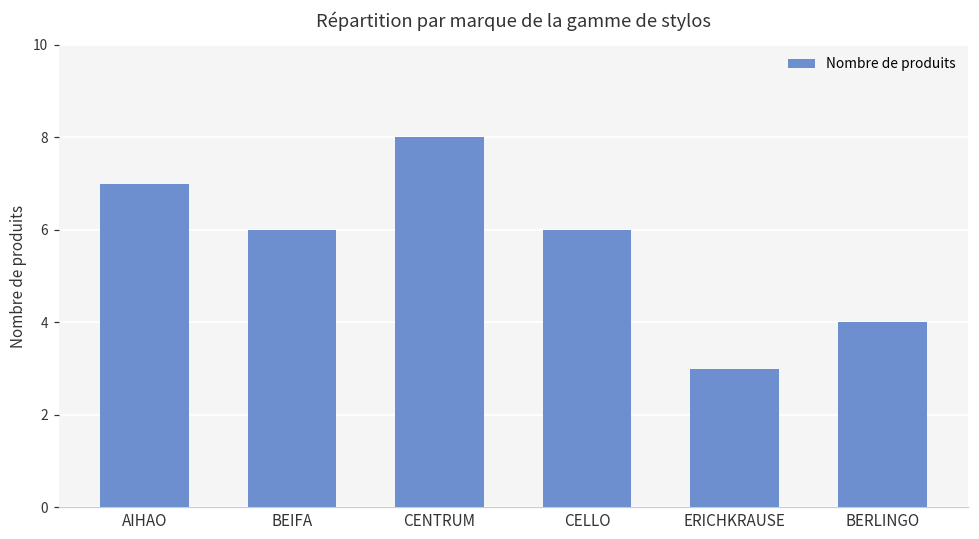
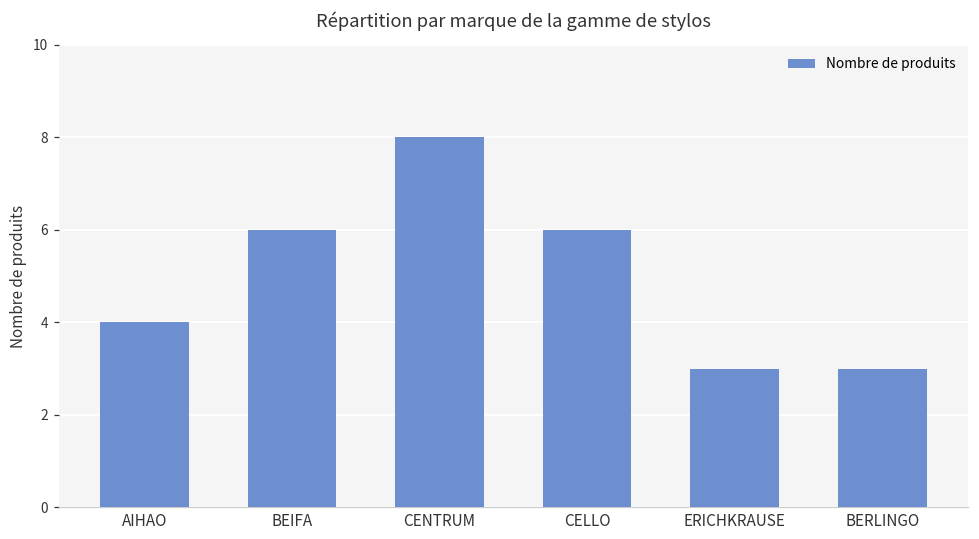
AIHAO: 7 -> 4
BERLINGO: 4 -> 3
